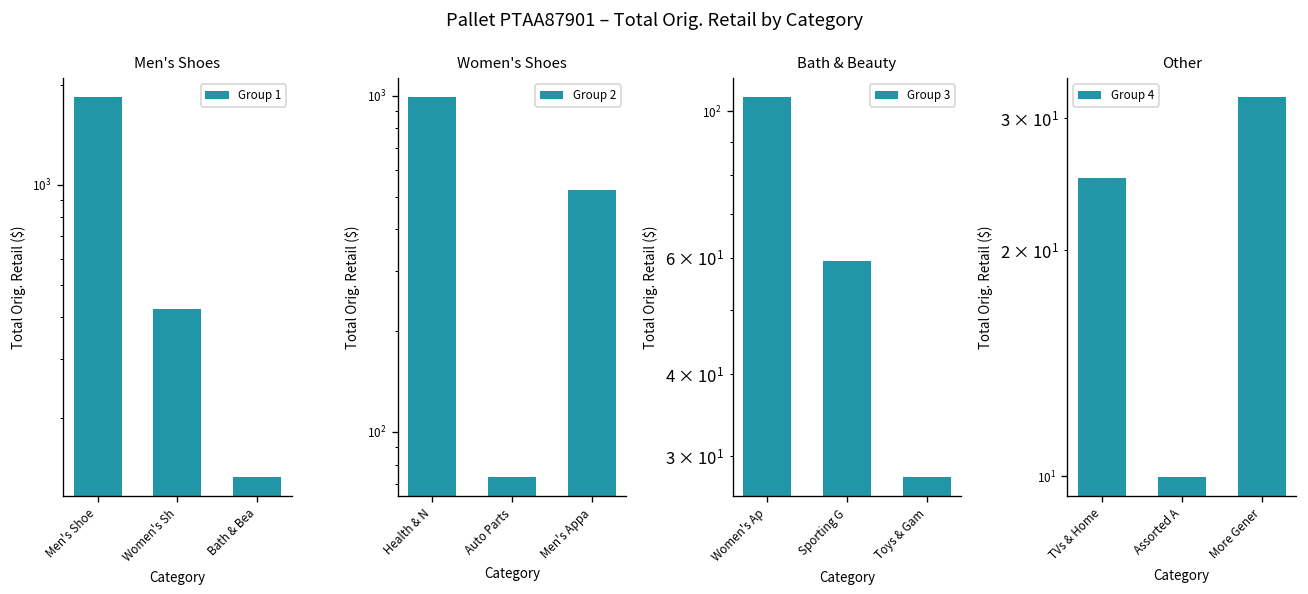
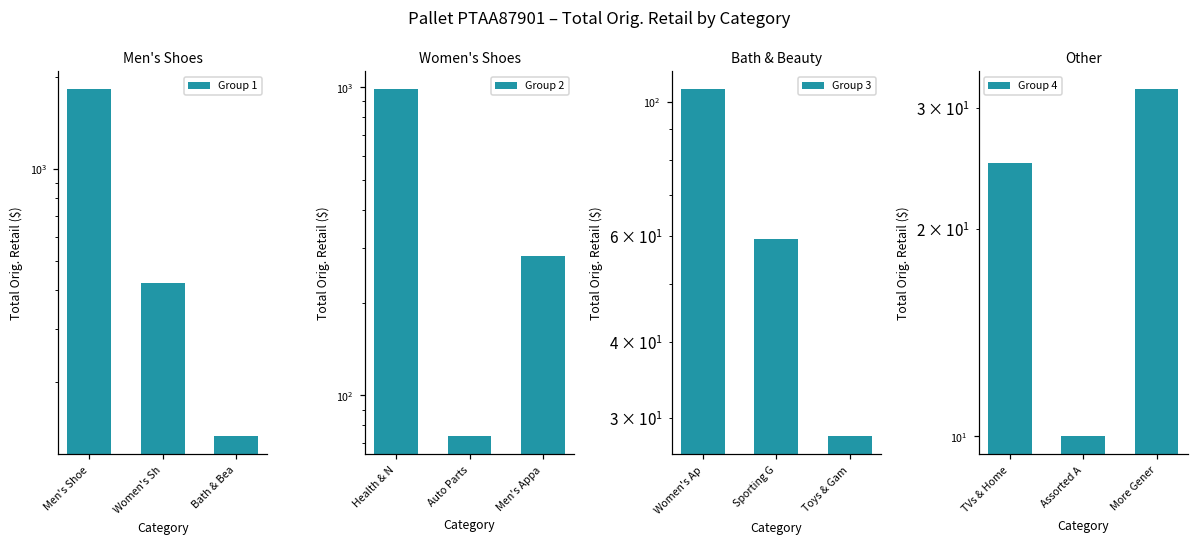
Women's Shoes, Men's Appa: 520 -> 280
